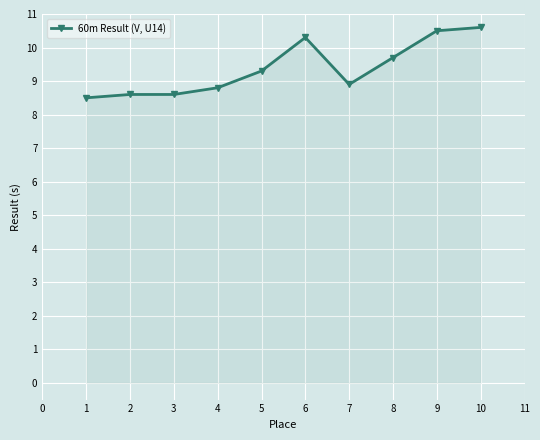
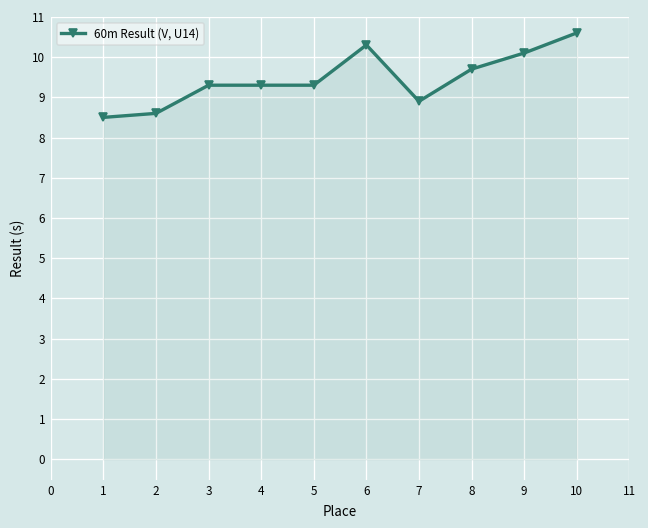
3: 8.6 -> 9.3
4: 8.8 -> 9.3
9: 10.5 -> 10.1
